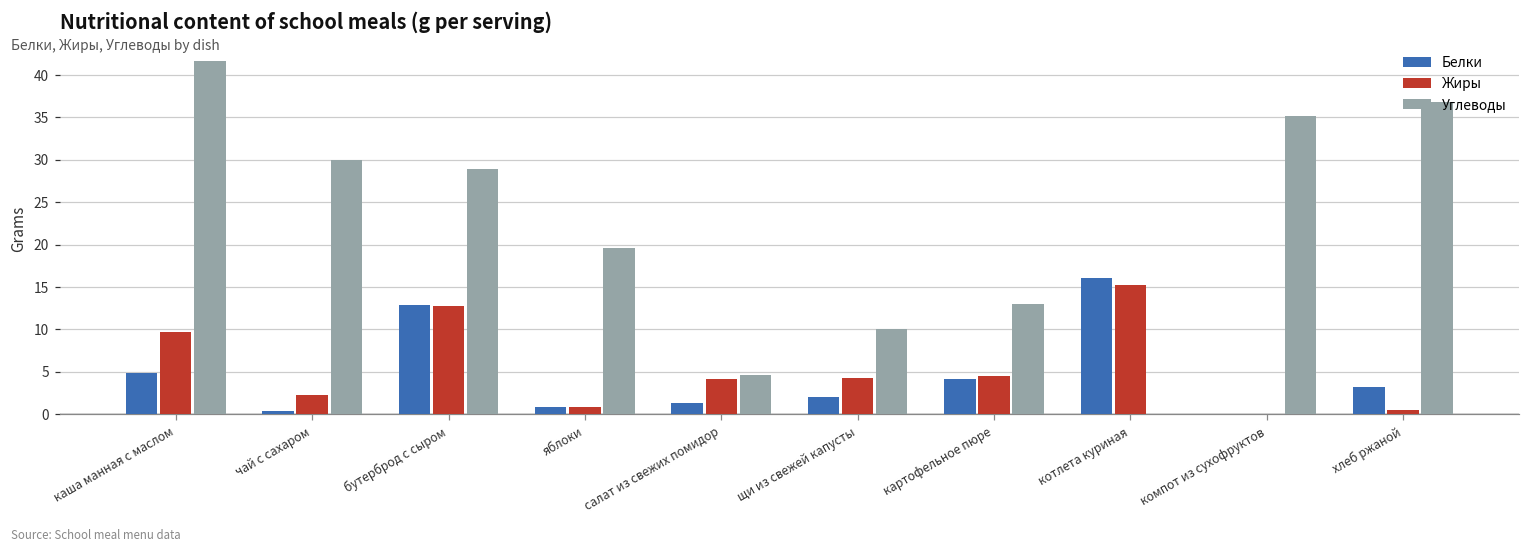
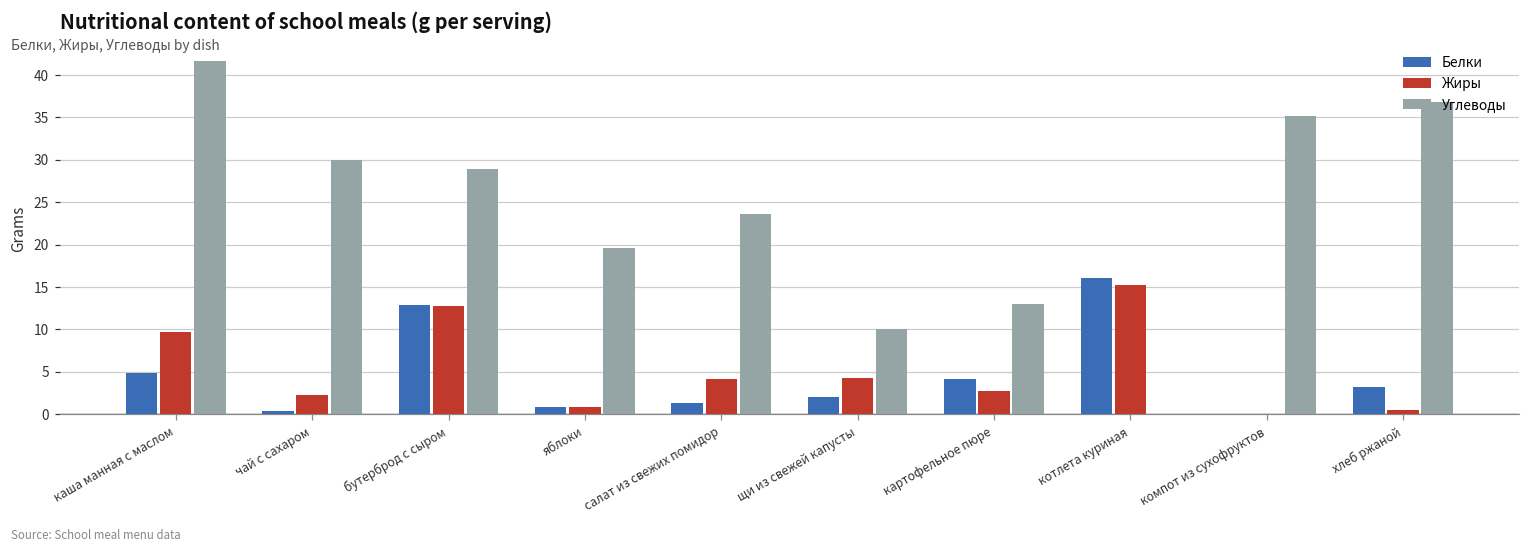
Углеводы, салат из свежих помидор: 5 -> 24
Жиры, картофельное пюре: 5 -> 3
